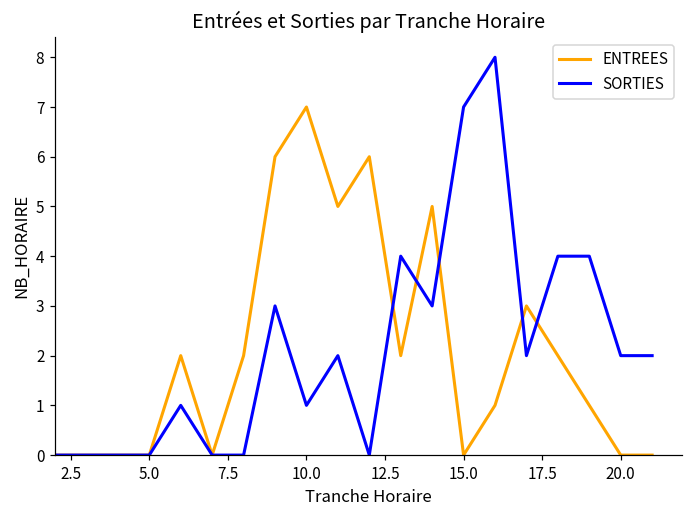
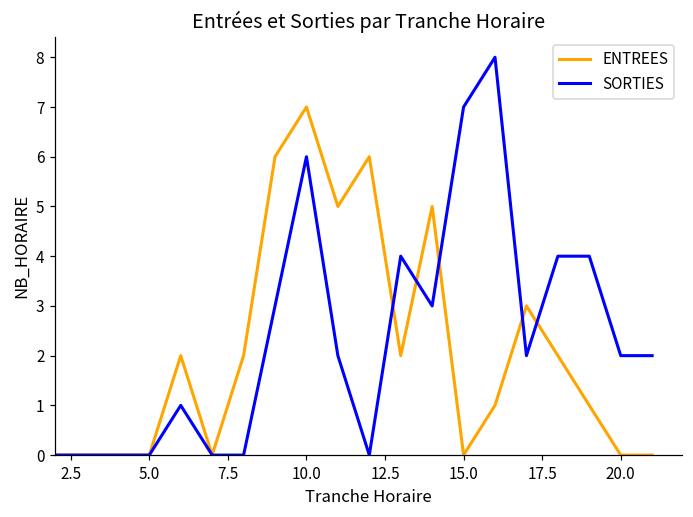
SORTIES, 10.0: 1 -> 6
